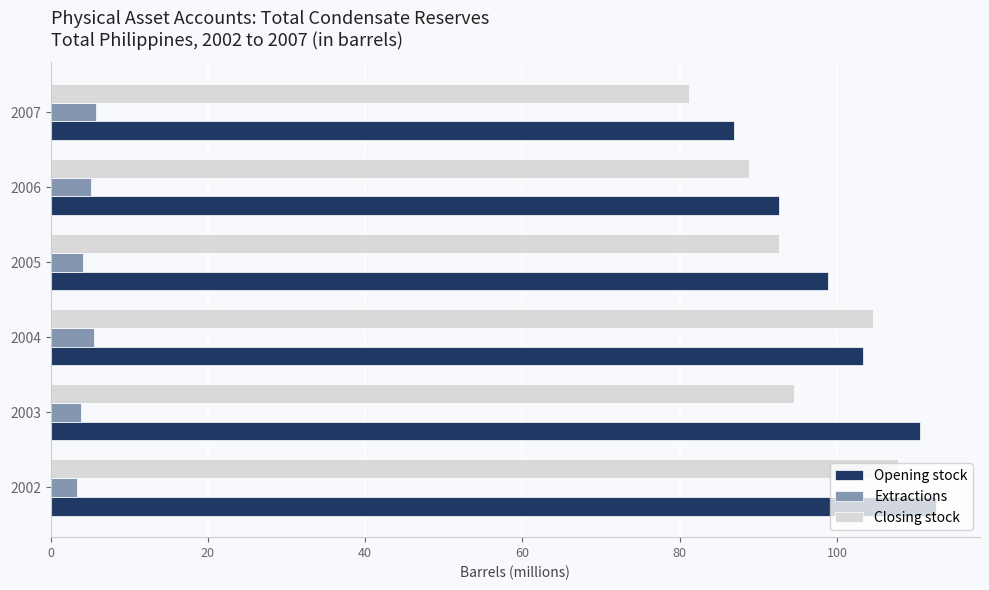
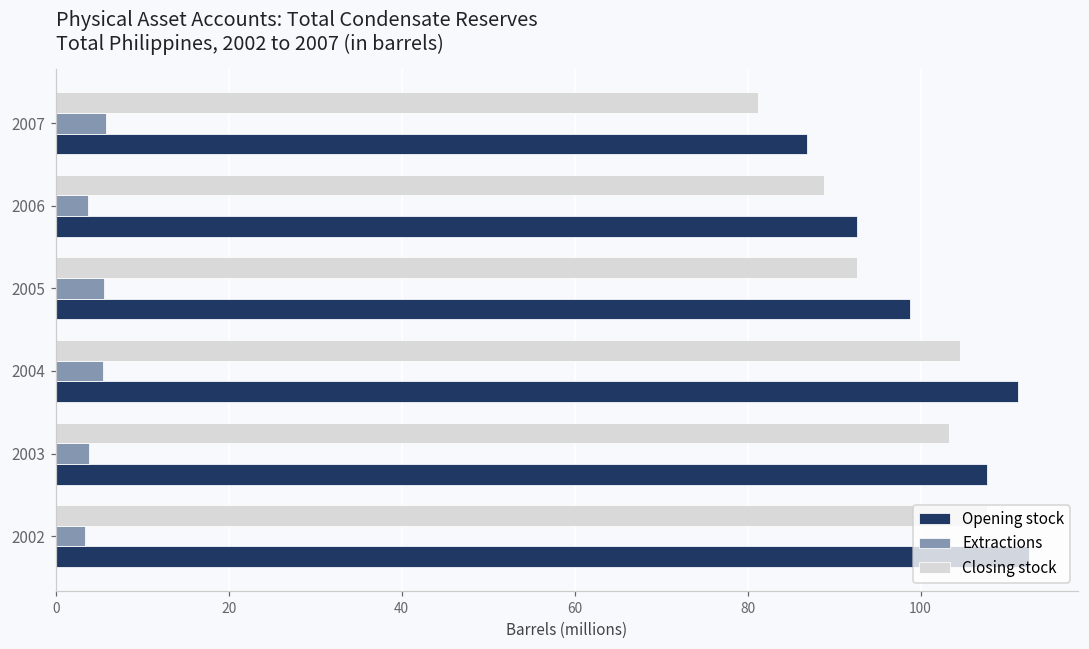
Extractions, 2006: 5 -> 4
Extractions, 2005: 4 -> 6
Opening stock, 2004: 103 -> 111
Closing stock, 2003: 95 -> 103
Opening stock, 2003: 111 -> 108
